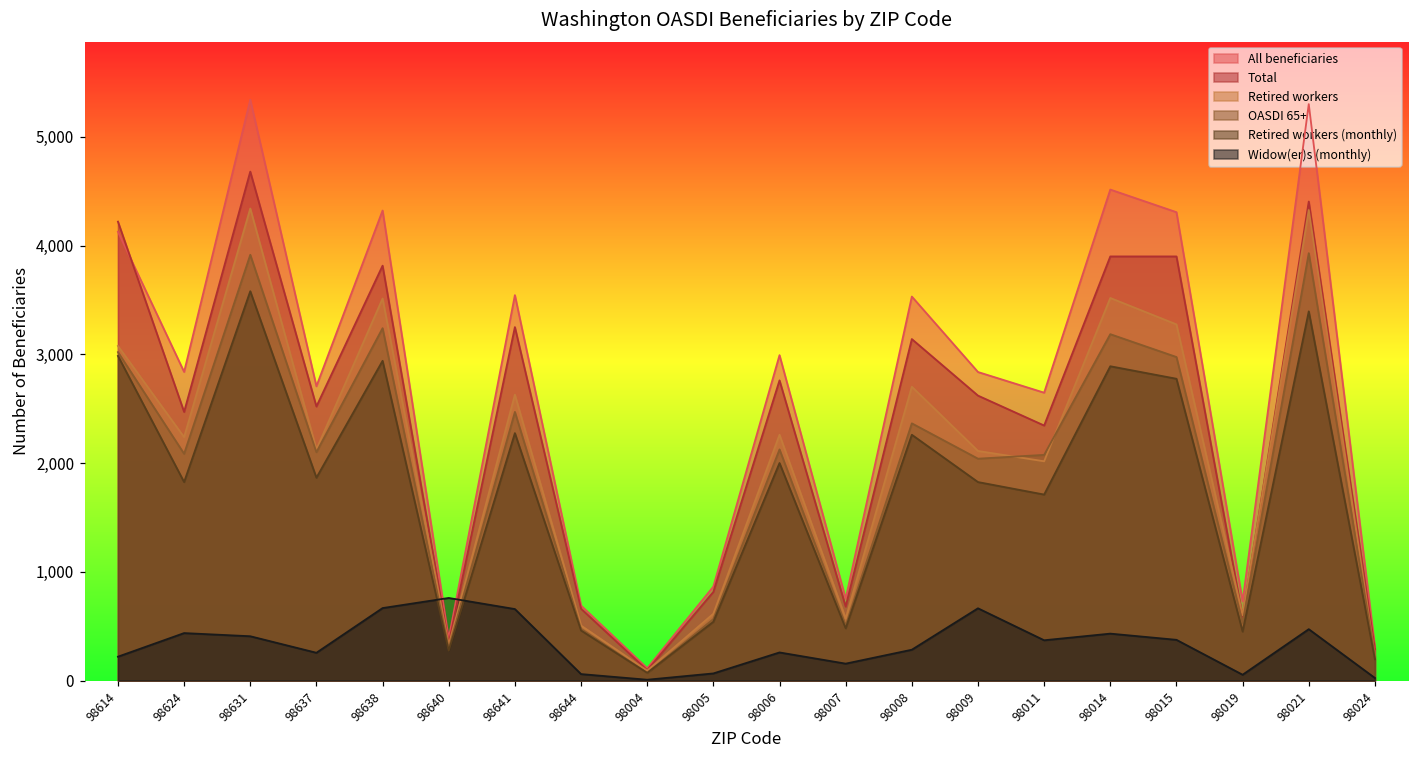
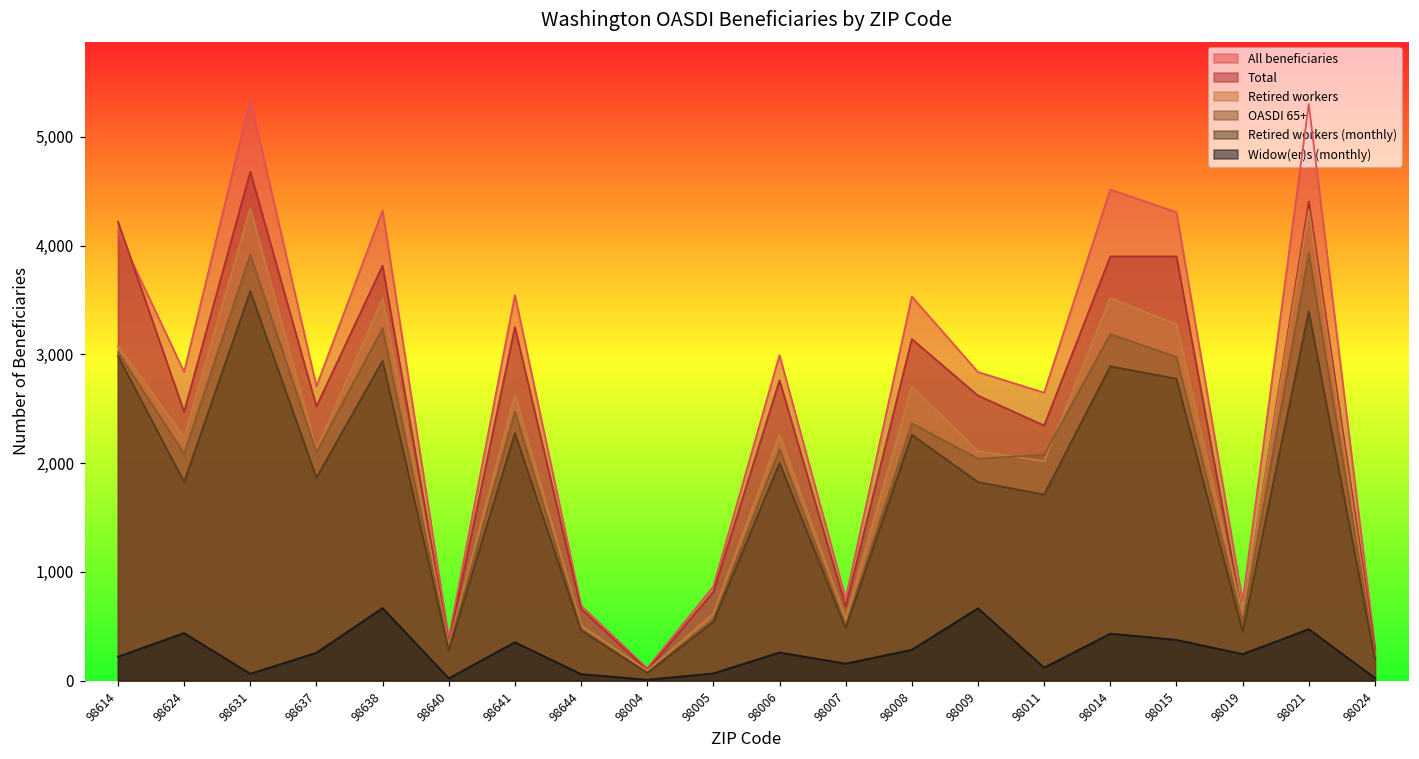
Widow(er)s (monthly), 98631: 400 -> 100
Widow(er)s (monthly), 98640: 800 -> 0
Widow(er)s (monthly), 98641: 700 -> 400
Widow(er)s (monthly), 98011: 400 -> 100
Widow(er)s (monthly), 98019: 100 -> 200
